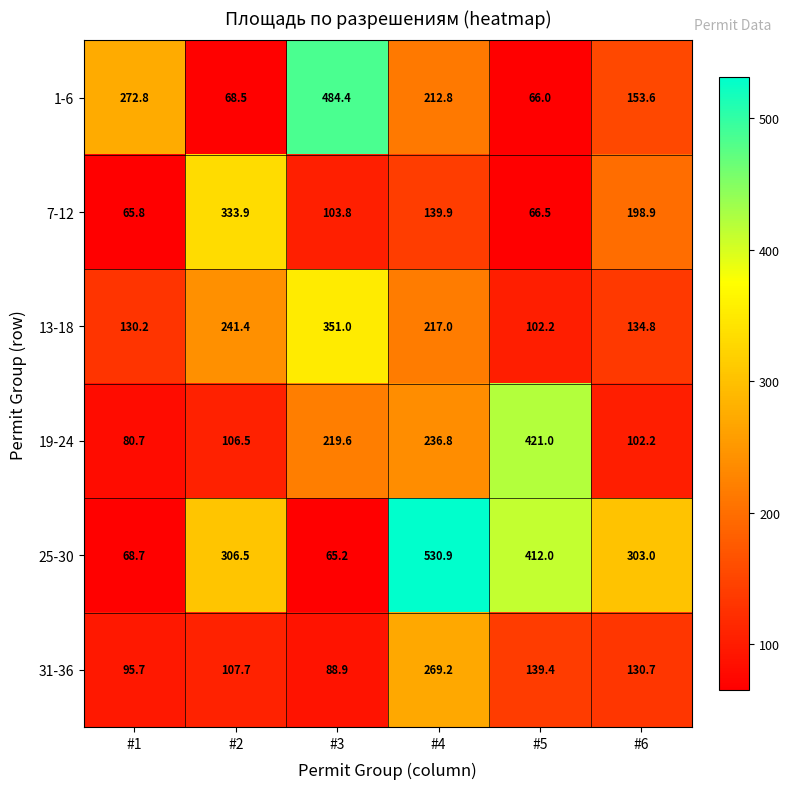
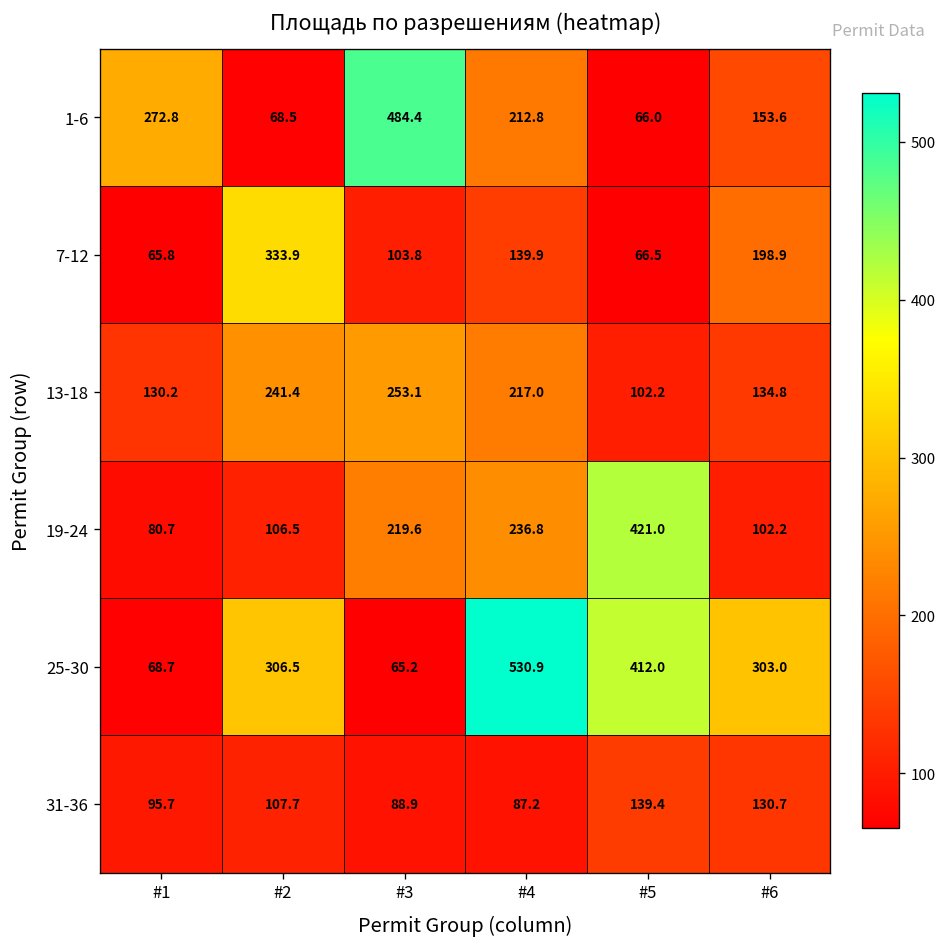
13-18, #3: 351.0 -> 253.1
31-36, #4: 269.2 -> 87.2
